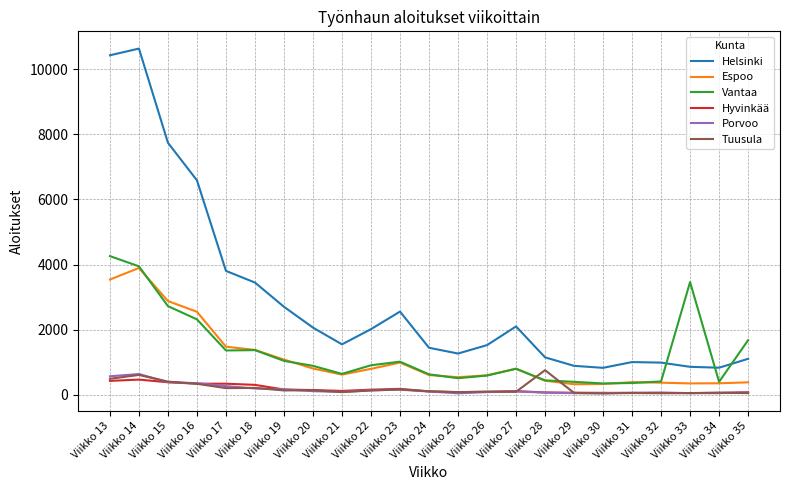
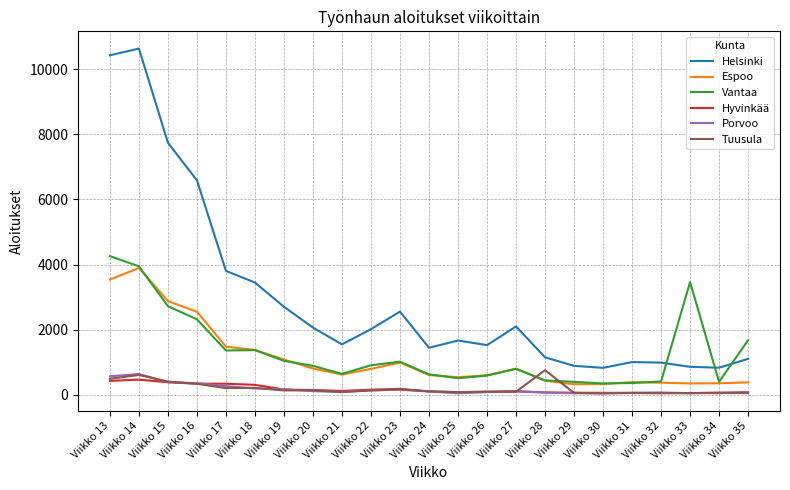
Helsinki, Viikko 25: 1300 -> 1700
